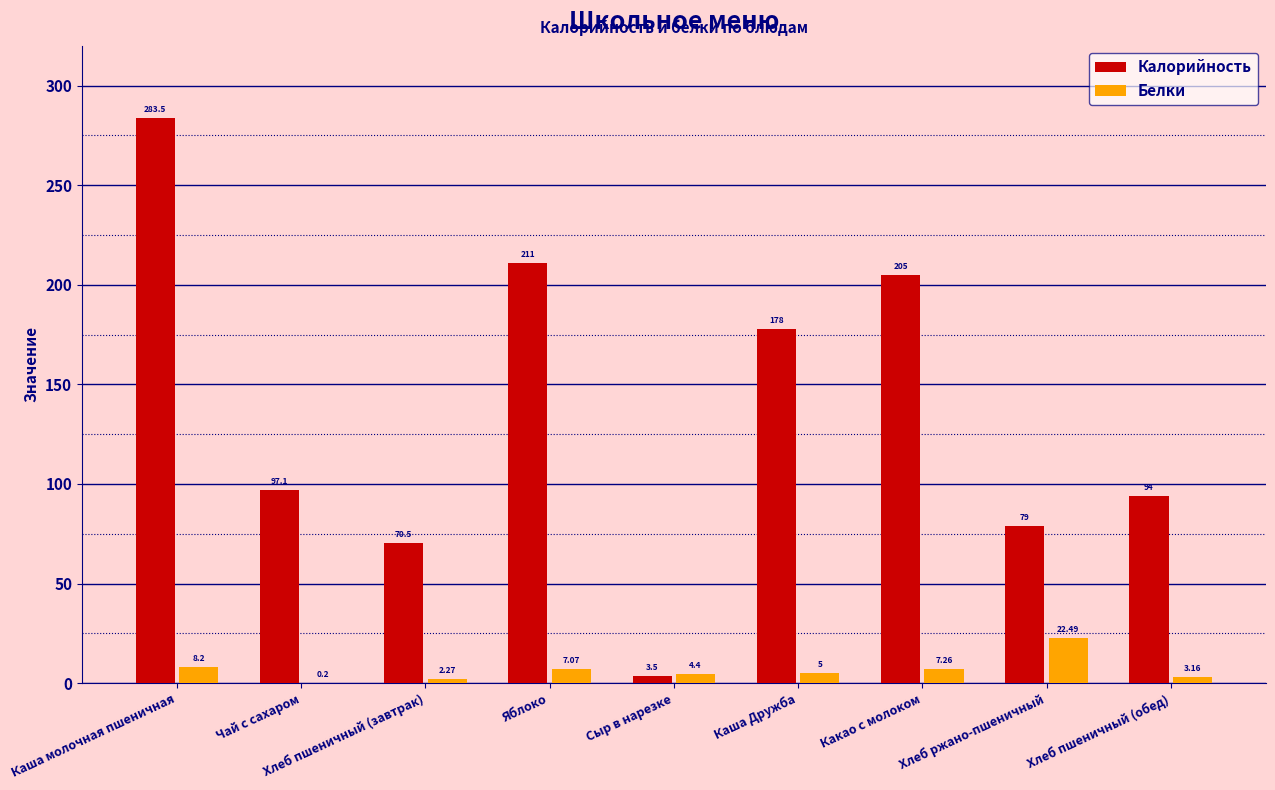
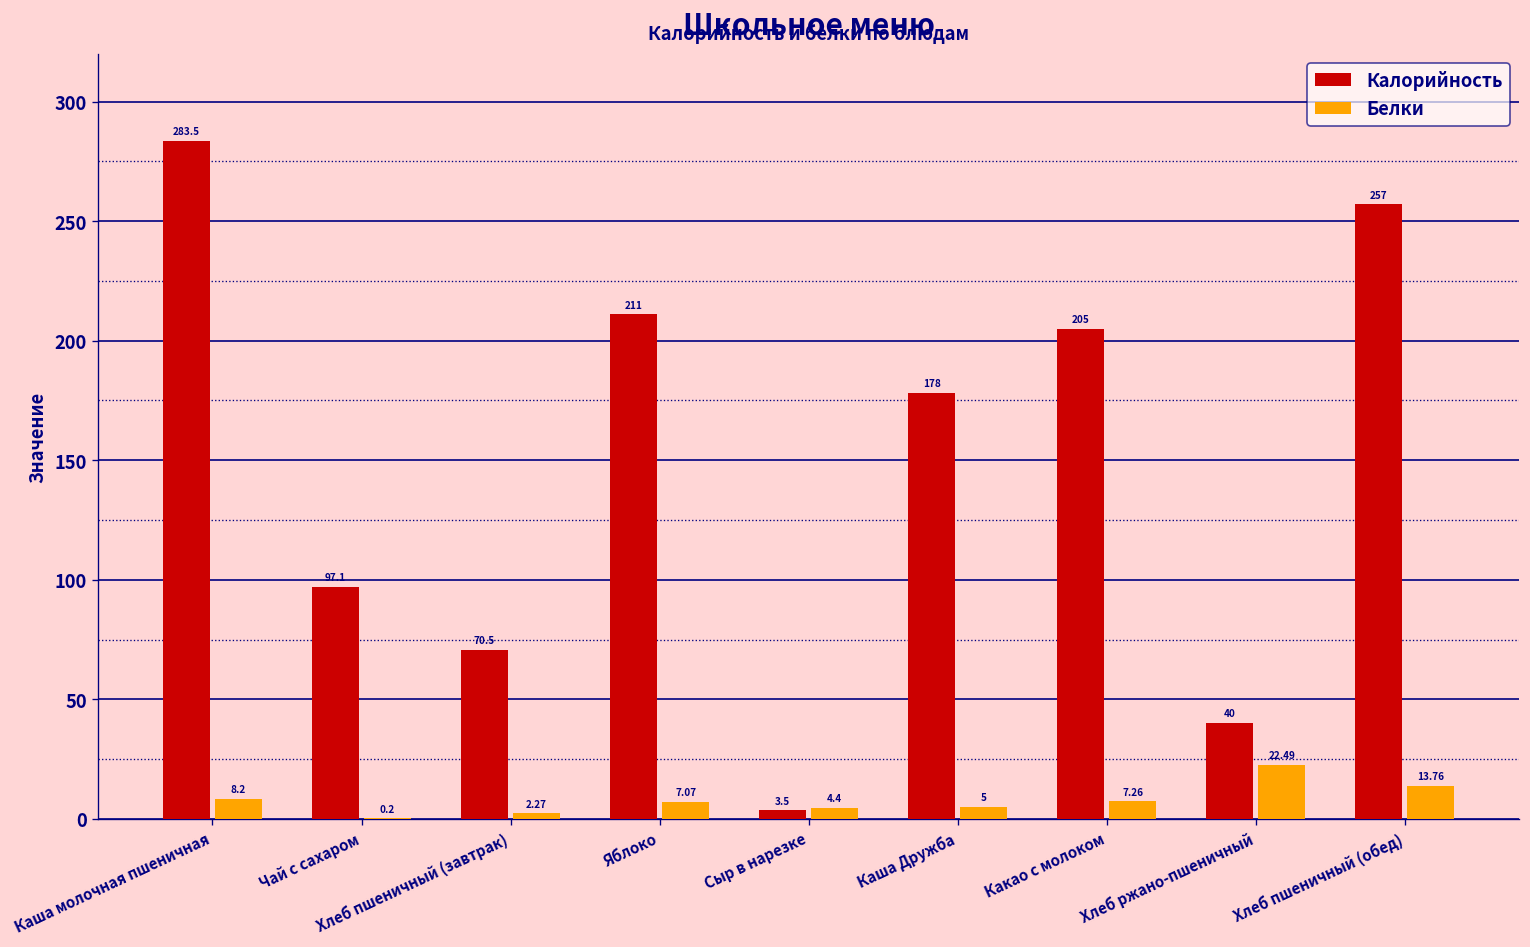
Калорийность, Хлеб ржано-пшеничный: 79 -> 40
Калорийность, Хлеб пшеничный (обед): 94 -> 257
Белки, Хлеб пшеничный (обед): 3.16 -> 13.76
